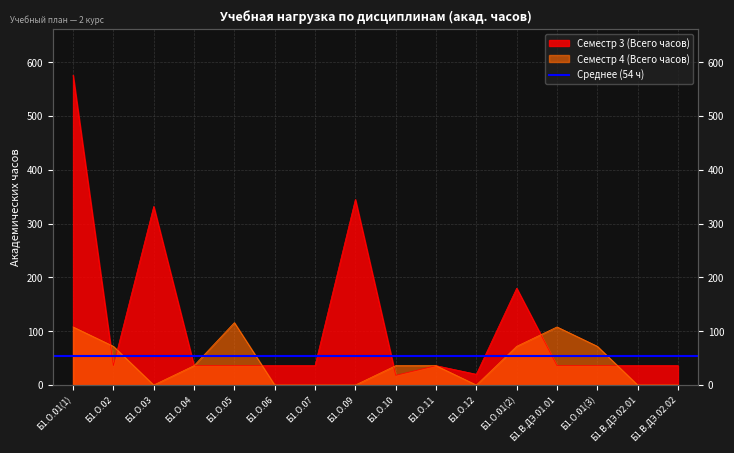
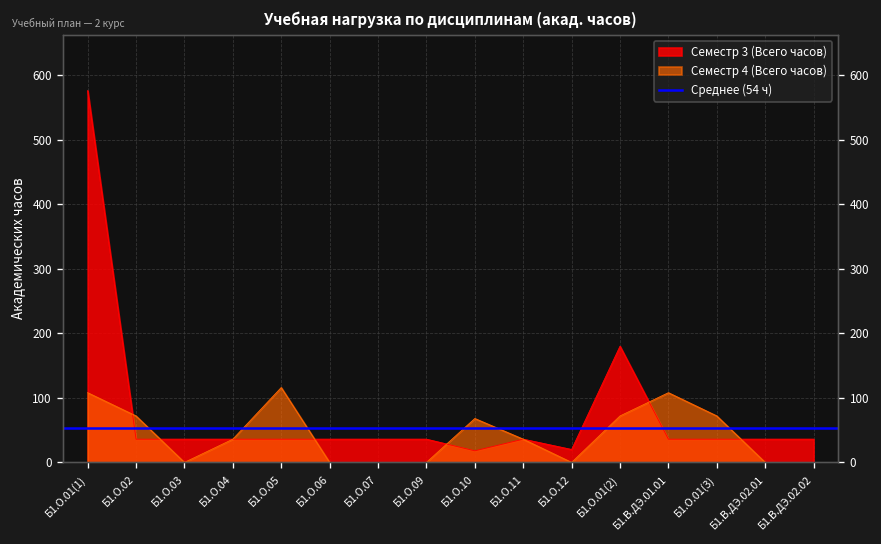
Семестр 3 (Всего часов), Б1.О.03: 330 -> 40
Семестр 3 (Всего часов), Б1.О.09: 350 -> 40
Семестр 4 (Всего часов), Б1.О.10: 40 -> 70
